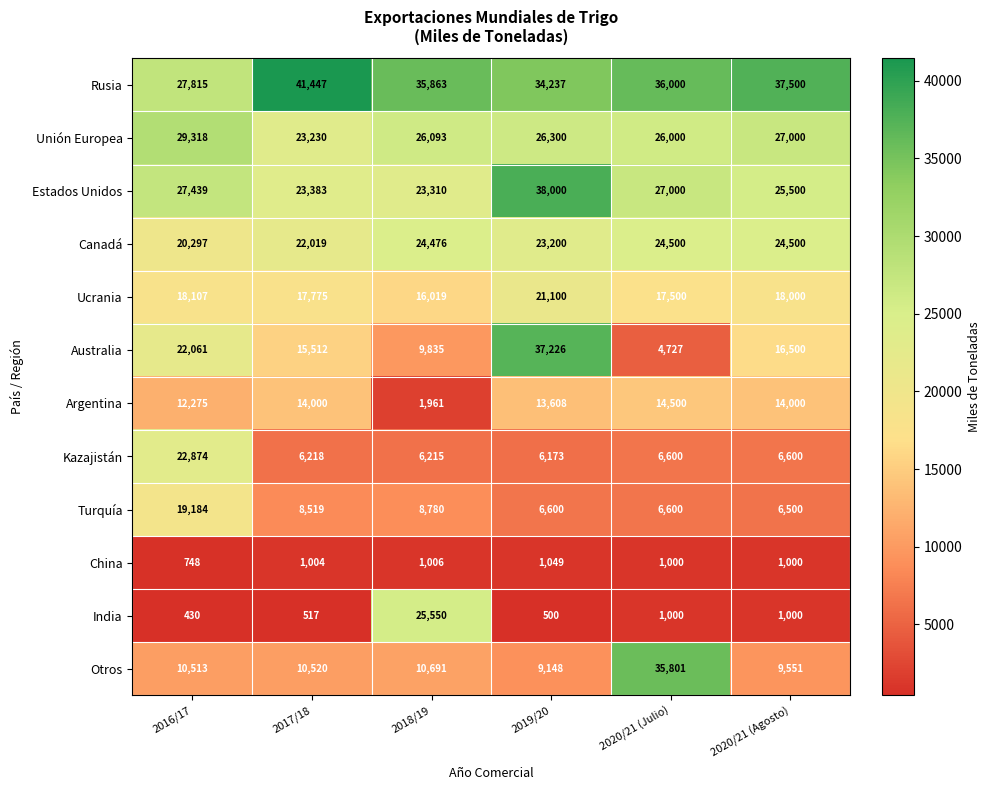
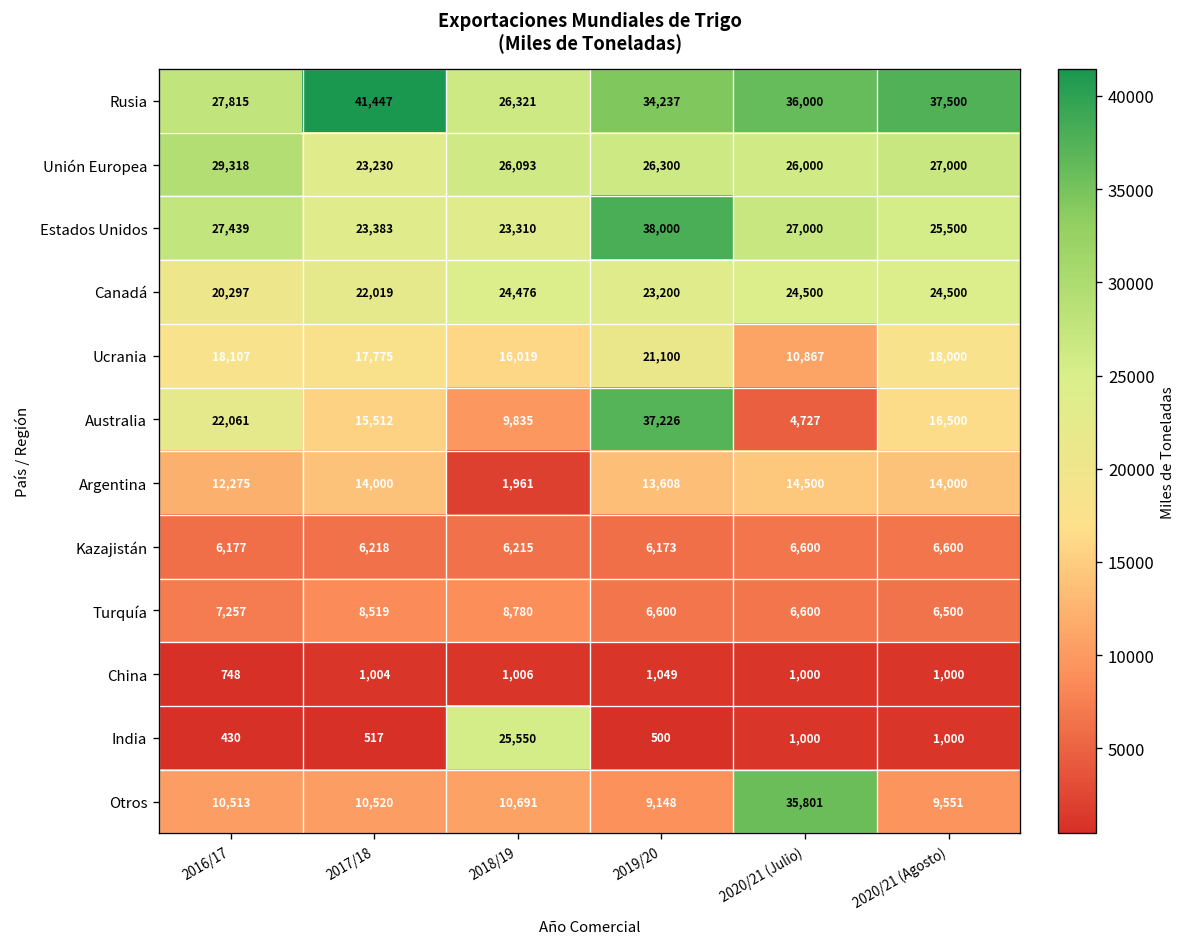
Rusia, 2018/19: 35,863 -> 26,321
Ucrania, 2020/21 (Julio): 17,500 -> 10,867
Kazajistán, 2016/17: 22,874 -> 6,177
Turquía, 2016/17: 19,184 -> 7,257
